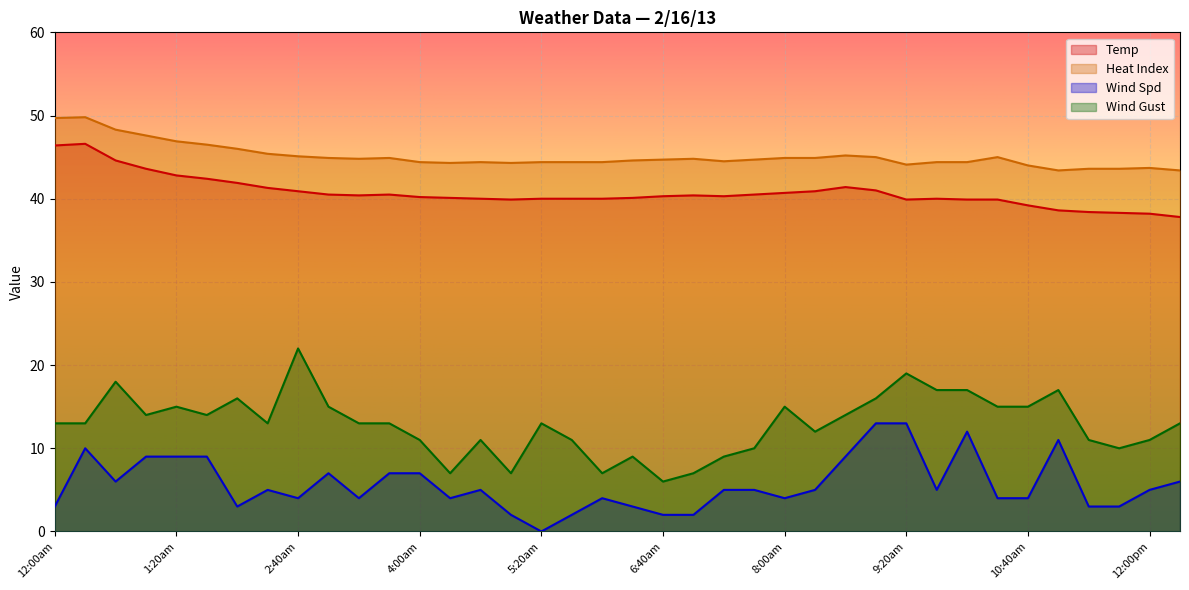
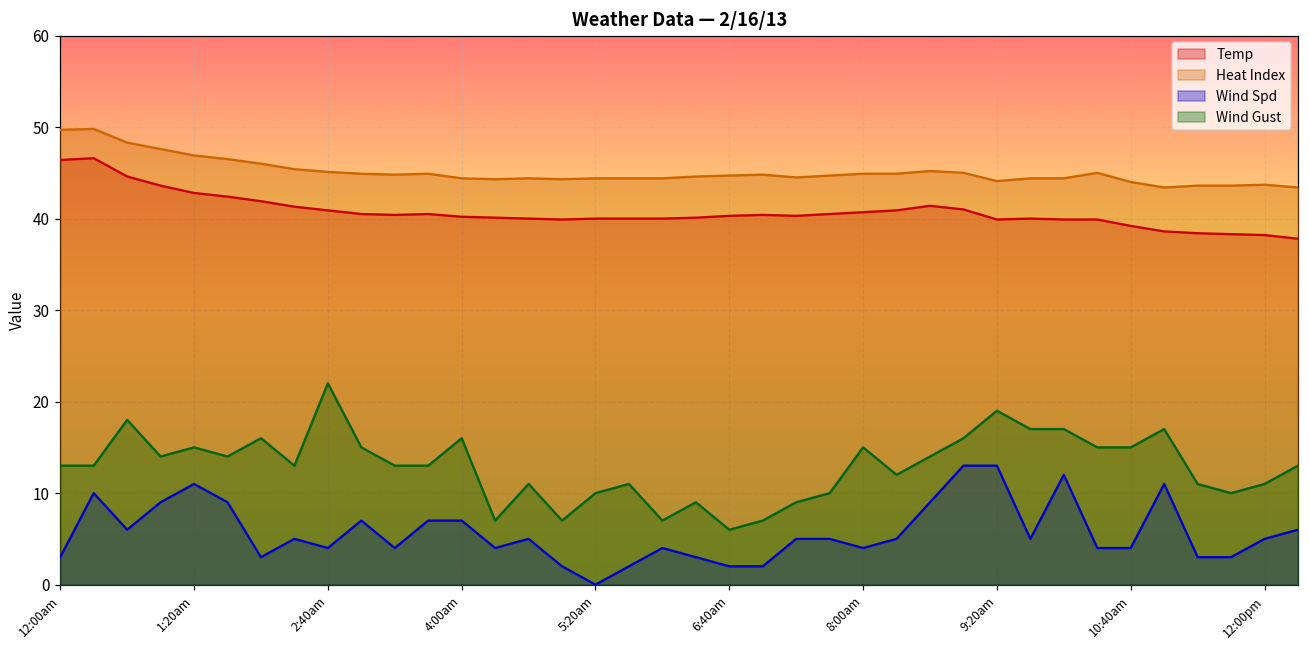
Wind Spd, 1:20am: 9 -> 11
Wind Gust, 4:00am: 11 -> 16
Wind Gust, 5:20am: 13 -> 10
